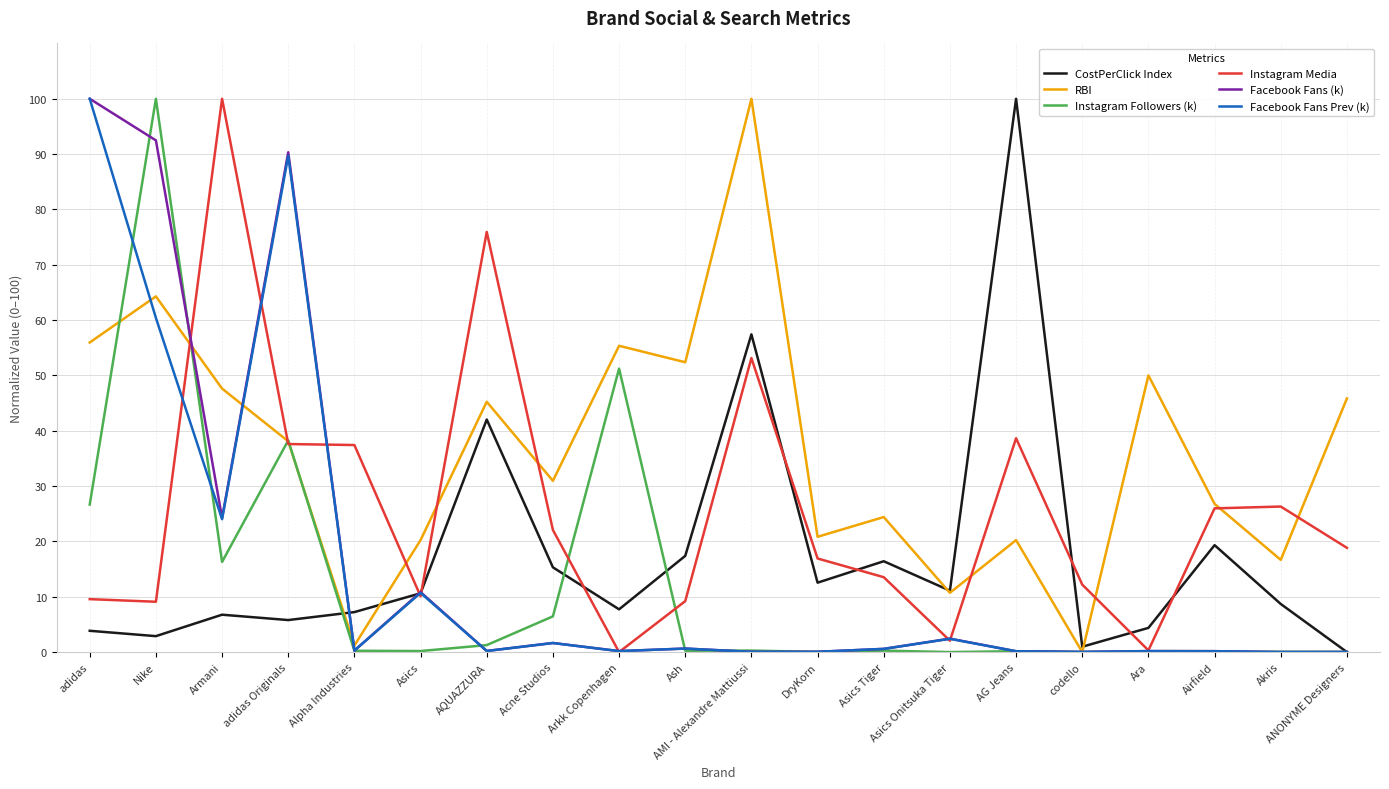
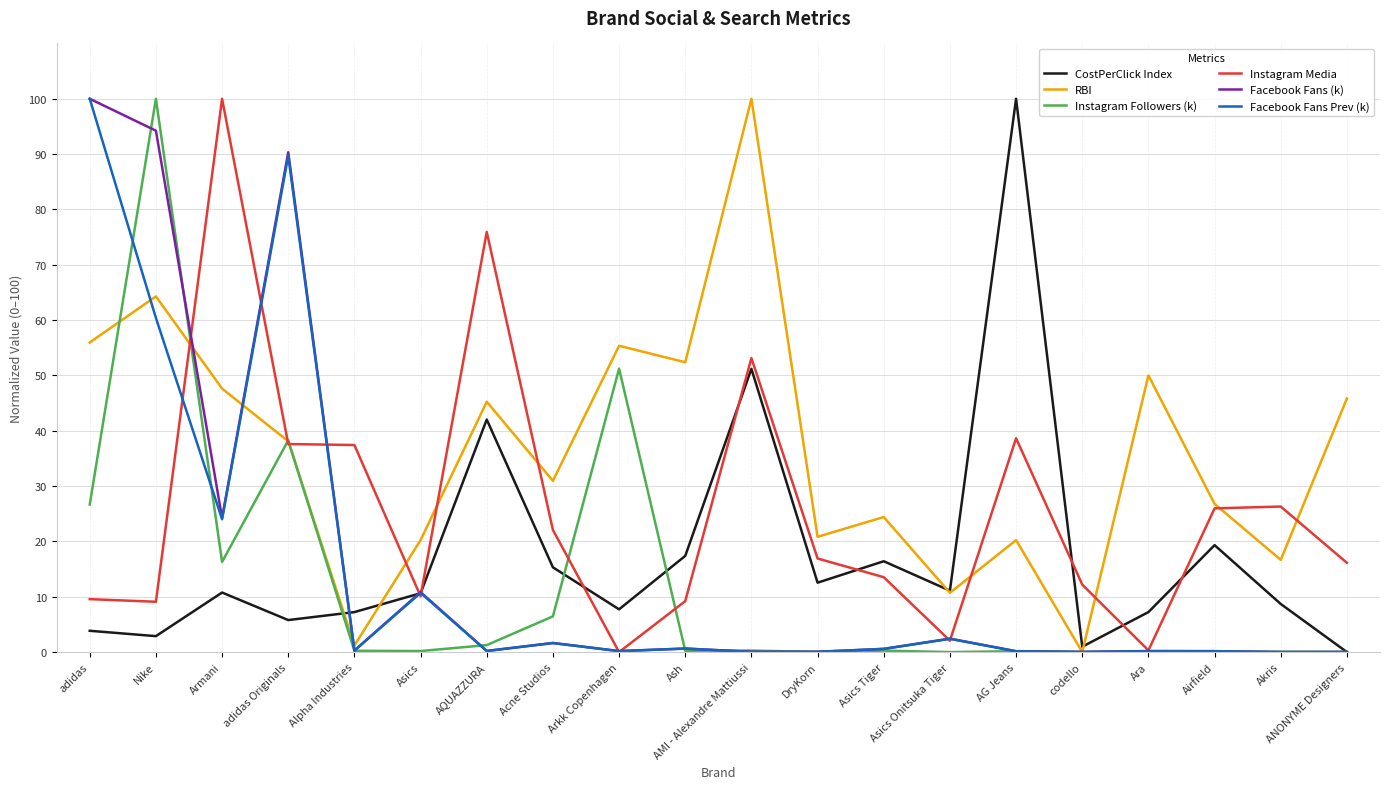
Facebook Fans (k), Nike: 92 -> 94
CostPerClick Index, Armani: 7 -> 11
CostPerClick Index, AMI - Alexandre Mattiussi: 57 -> 51
CostPerClick Index, Ara: 4 -> 7
Instagram Media, ANONYME Designers: 19 -> 16
